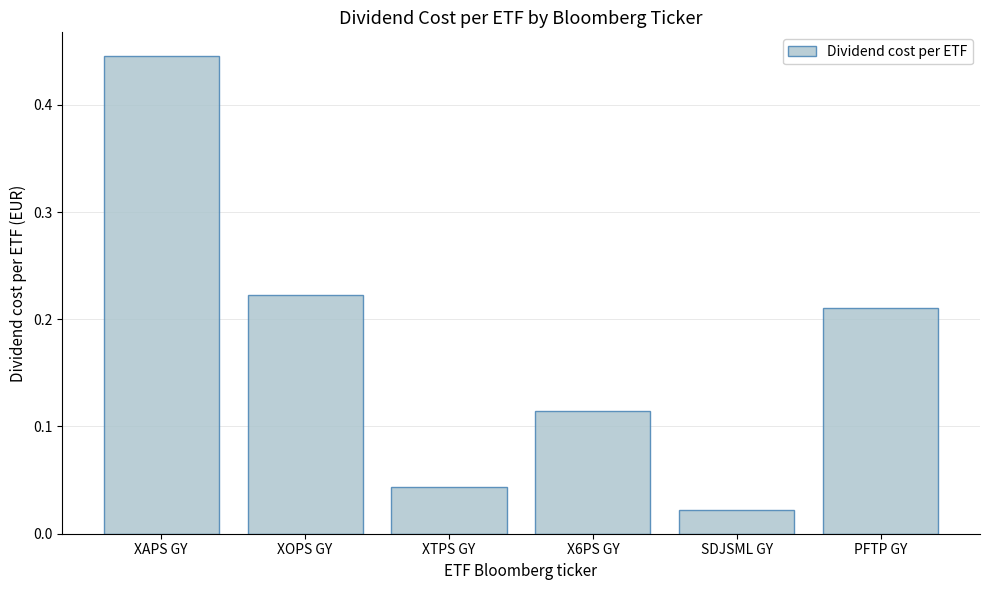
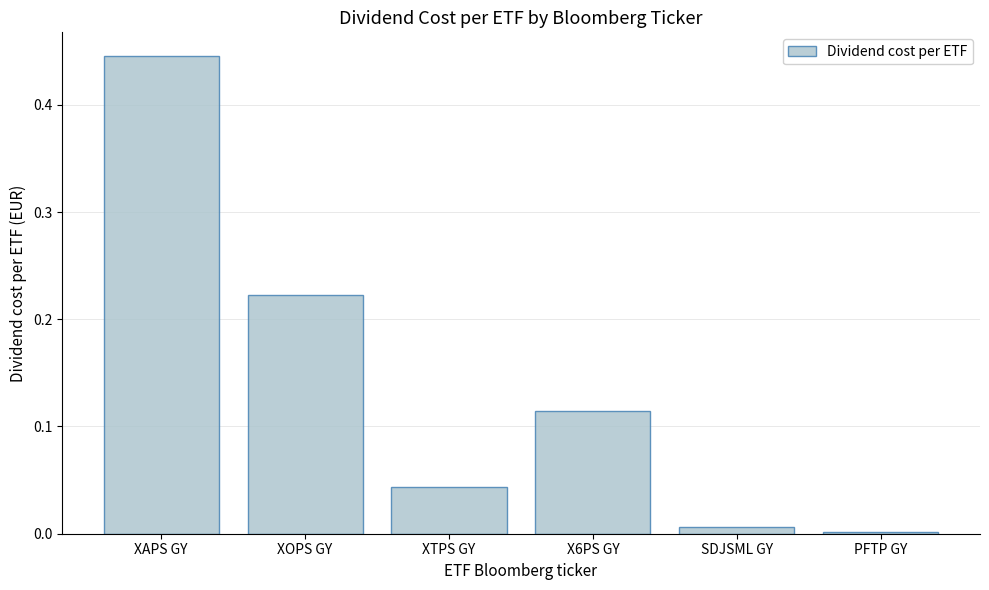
SDJSML GY: 0.022 -> 0.007
PFTP GY: 0.210 -> 0.001
